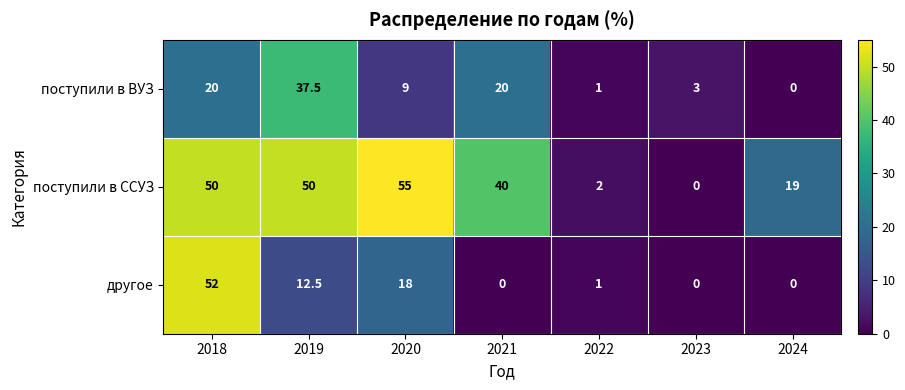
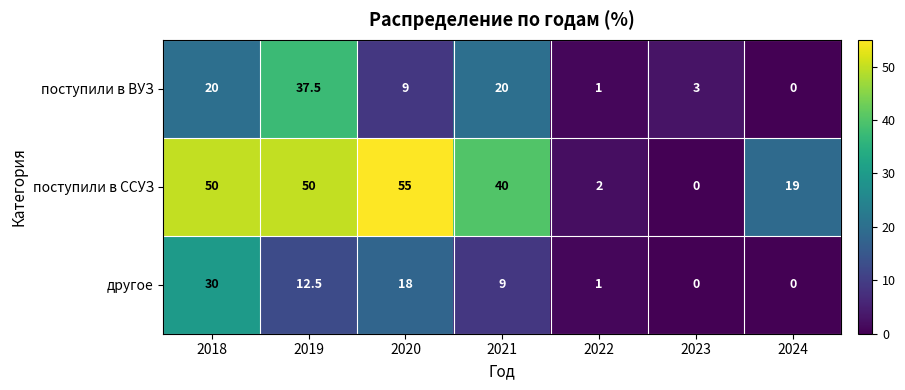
другое, 2018: 52 -> 30
другое, 2021: 0 -> 9
